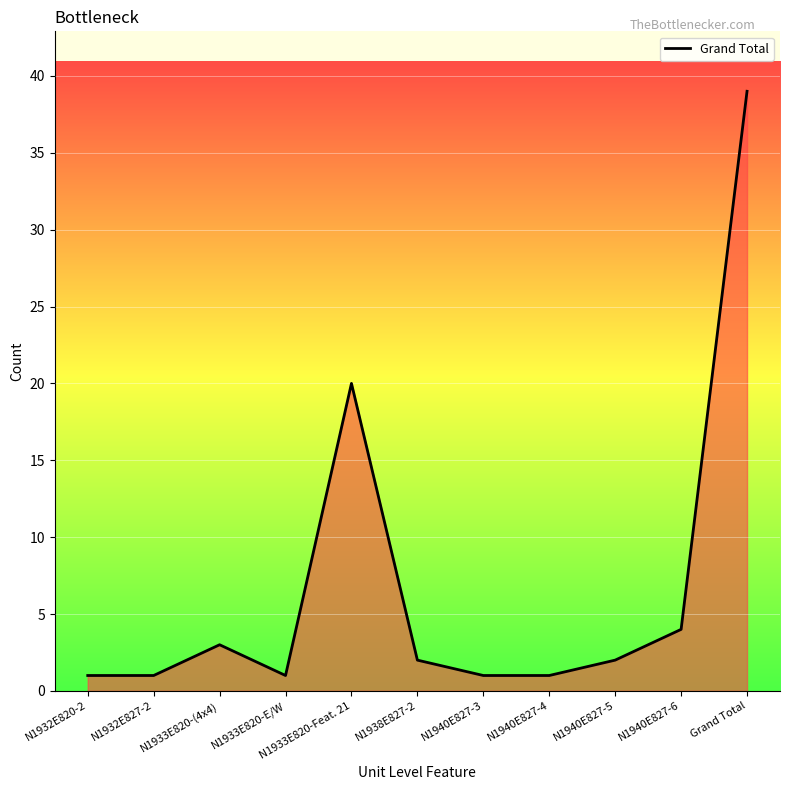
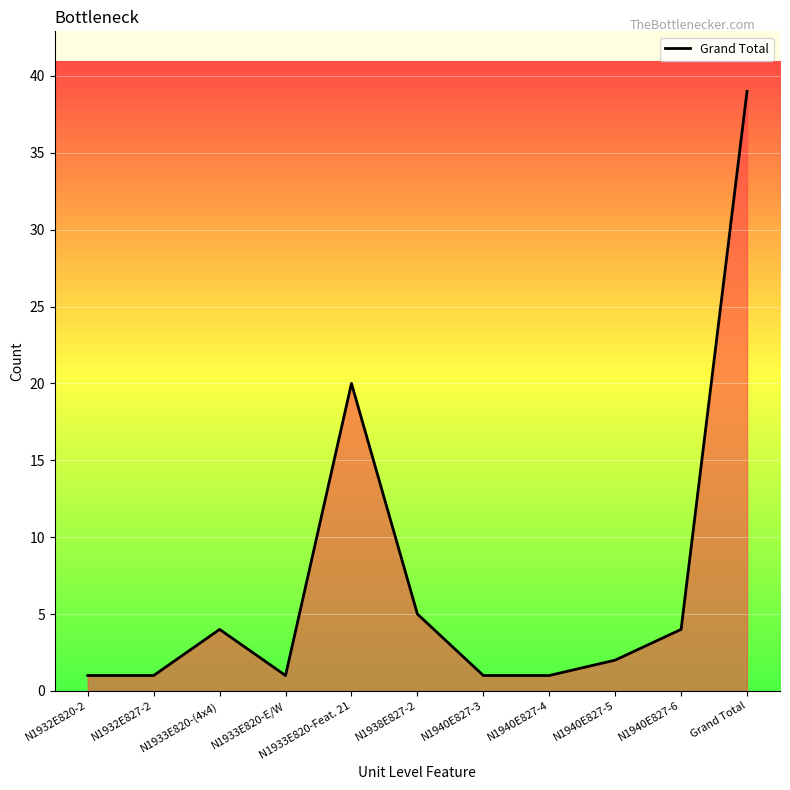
N1933E820-(4x4): 3 -> 4
N1938E827-2: 2 -> 5
